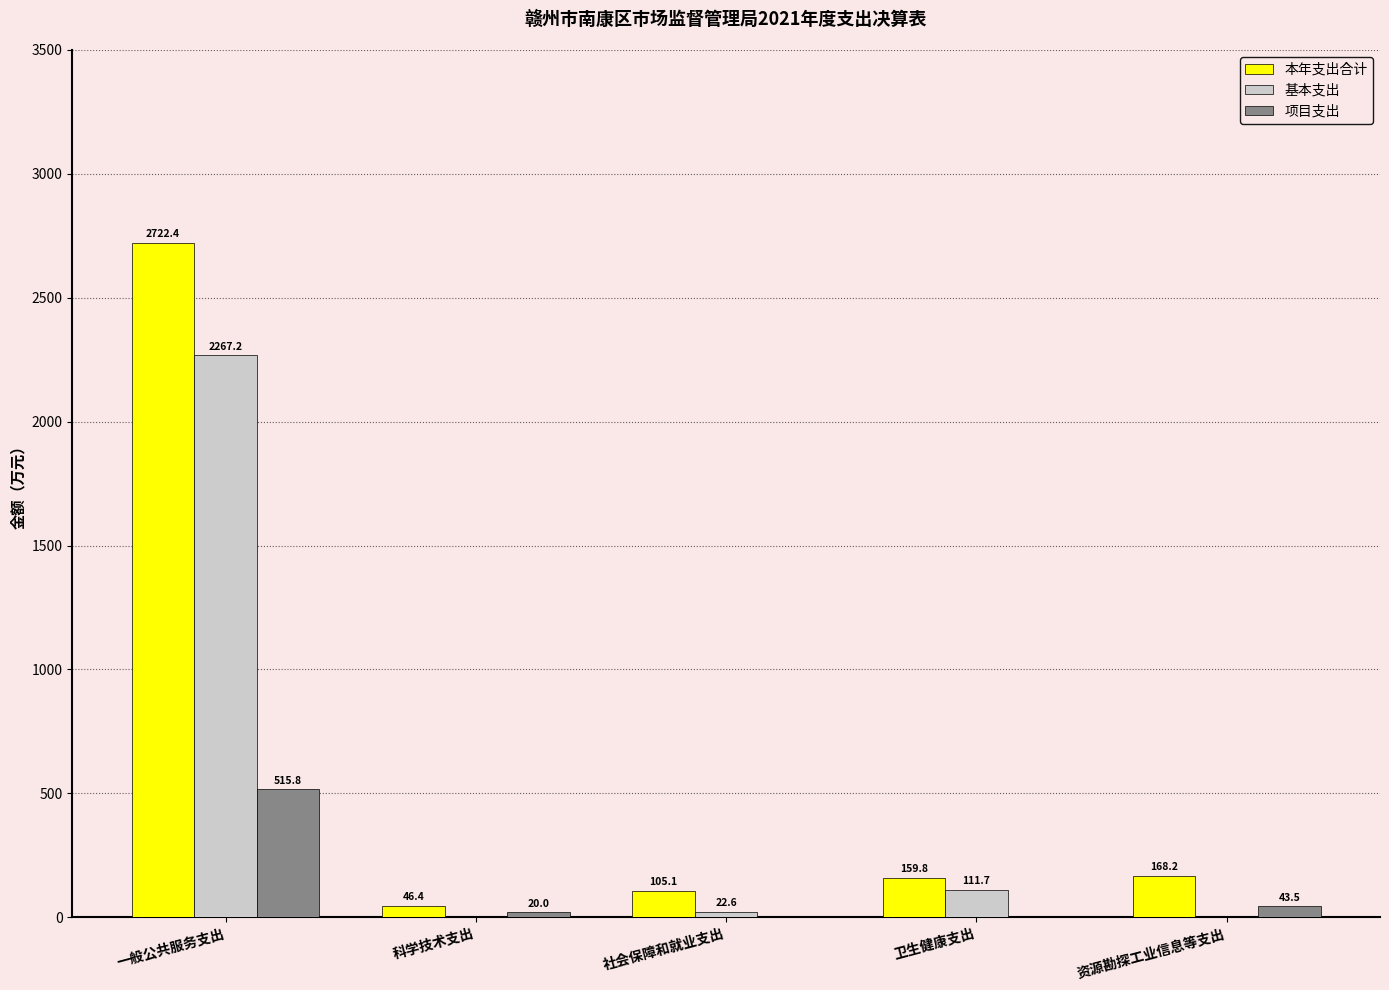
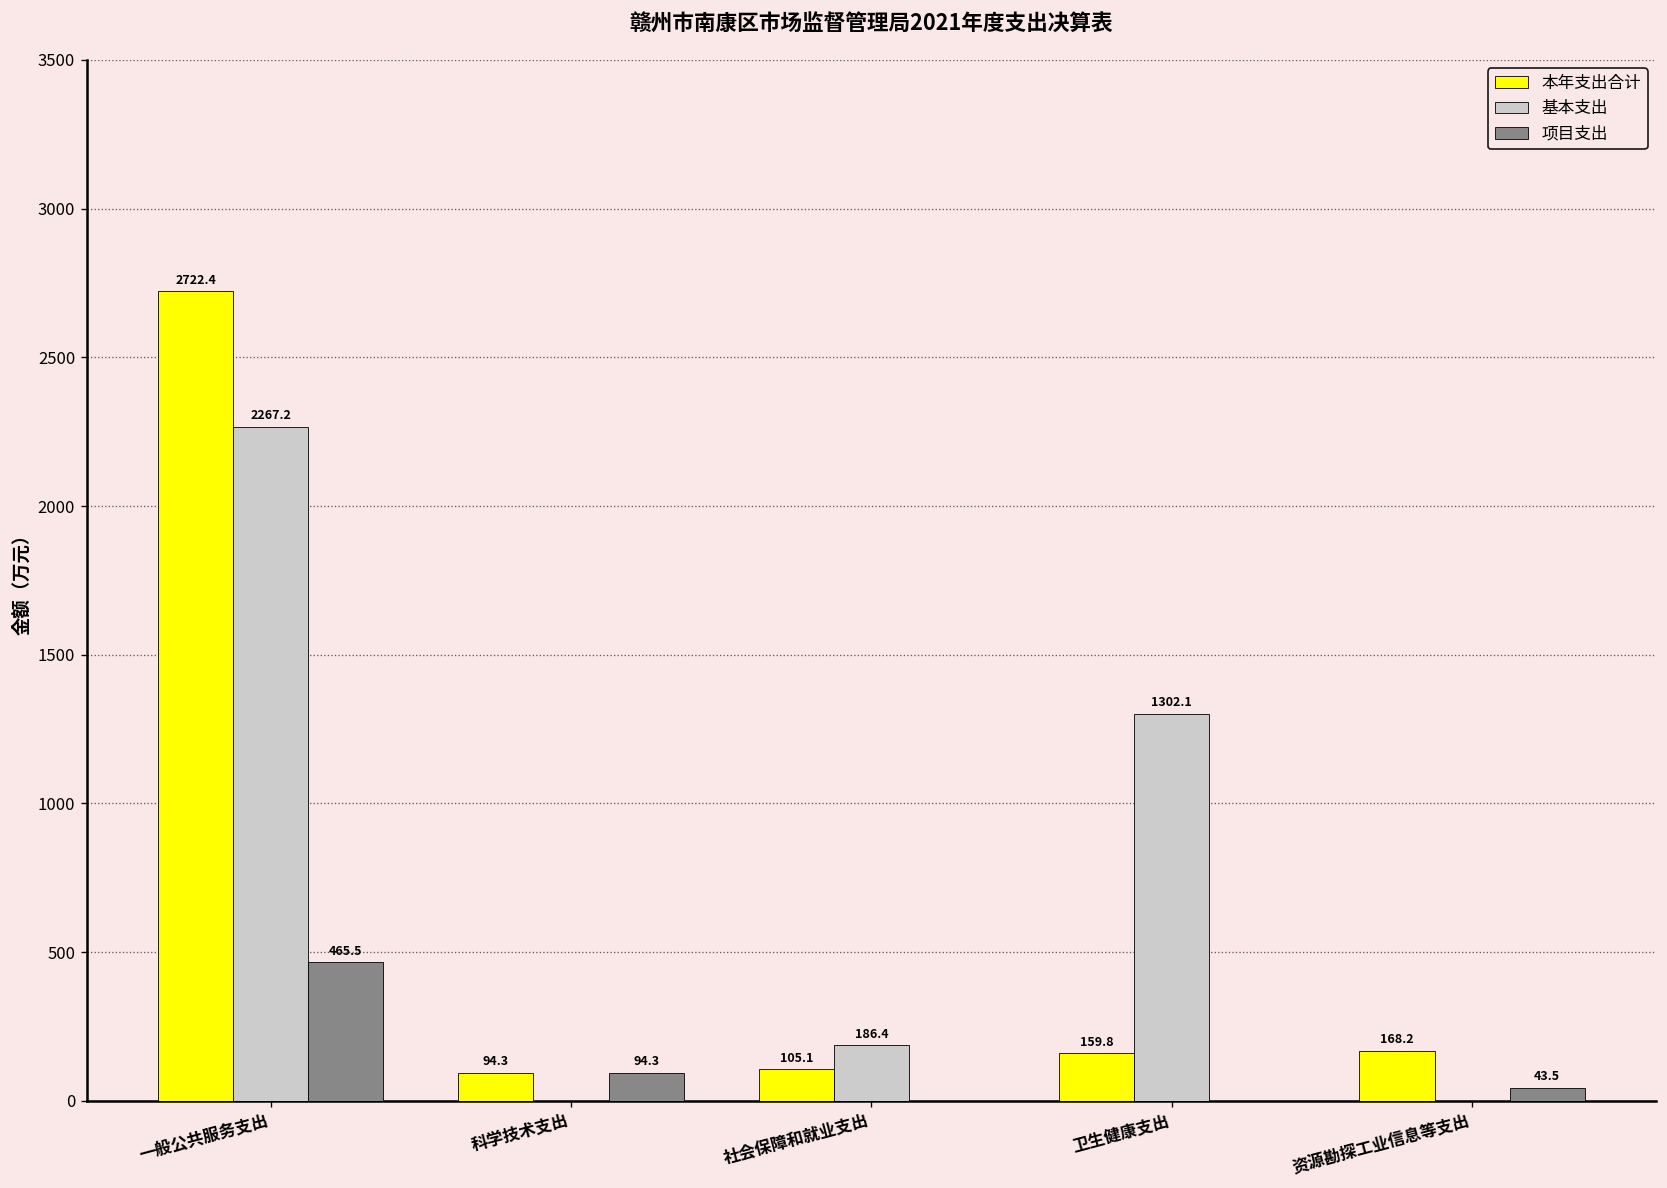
项目支出, 一般公共服务支出: 515.8 -> 465.5
本年支出合计, 科学技术支出: 46.4 -> 94.3
项目支出, 科学技术支出: 20.0 -> 94.3
基本支出, 社会保障和就业支出: 22.6 -> 186.4
基本支出, 卫生健康支出: 111.7 -> 1302.1
